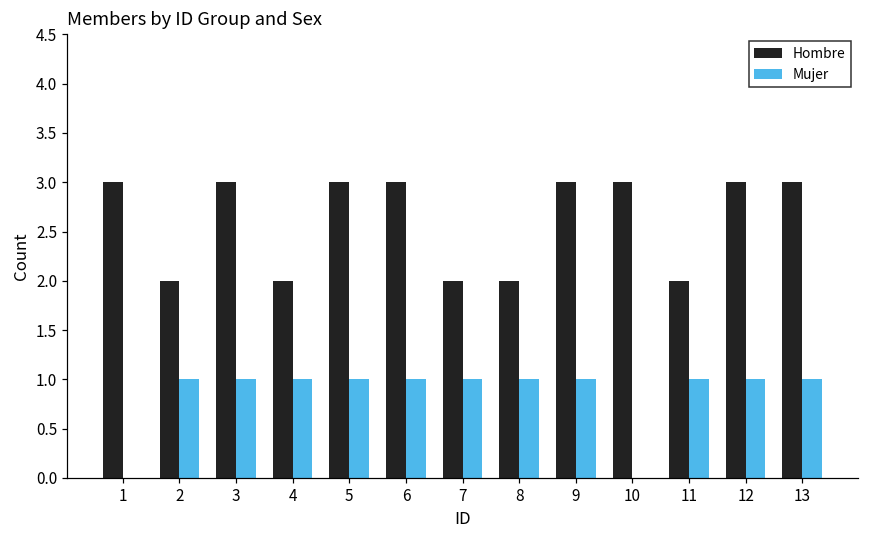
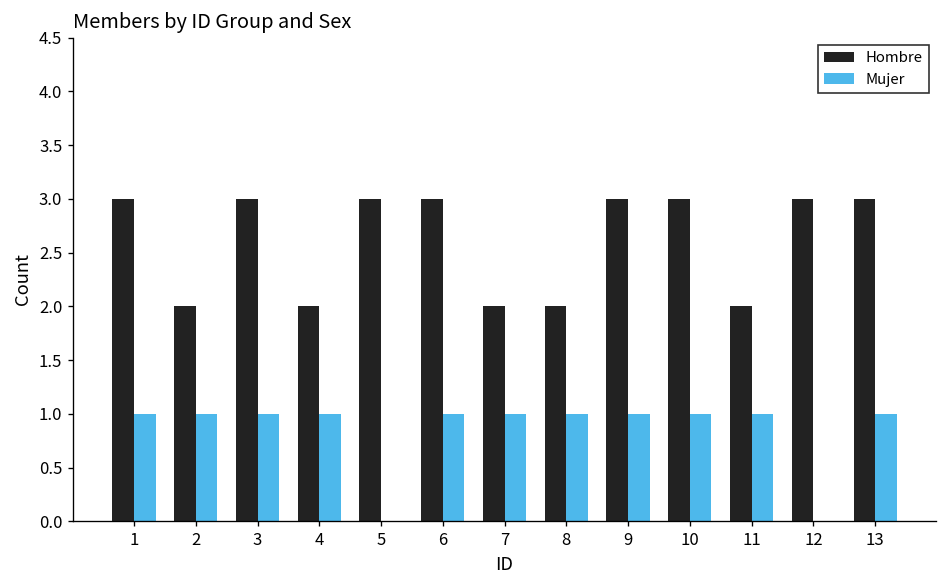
Mujer, 1: 0 -> 1
Mujer, 5: 1 -> 0
Mujer, 10: 0 -> 1
Mujer, 12: 1 -> 0
